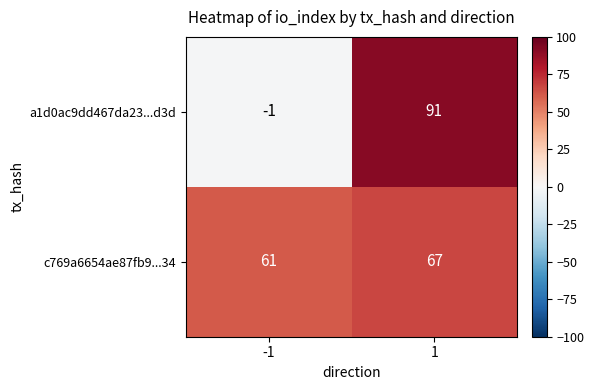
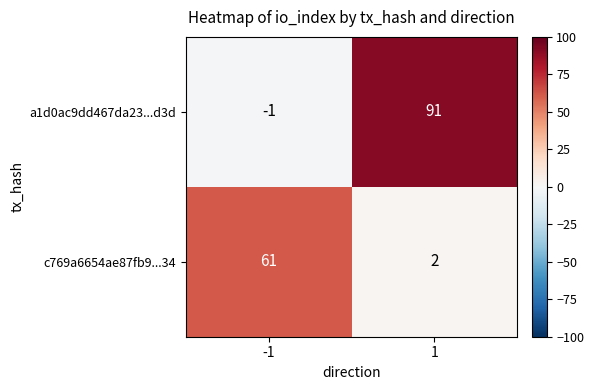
c769a6654ae87fb9...34, 1: 67 -> 2
